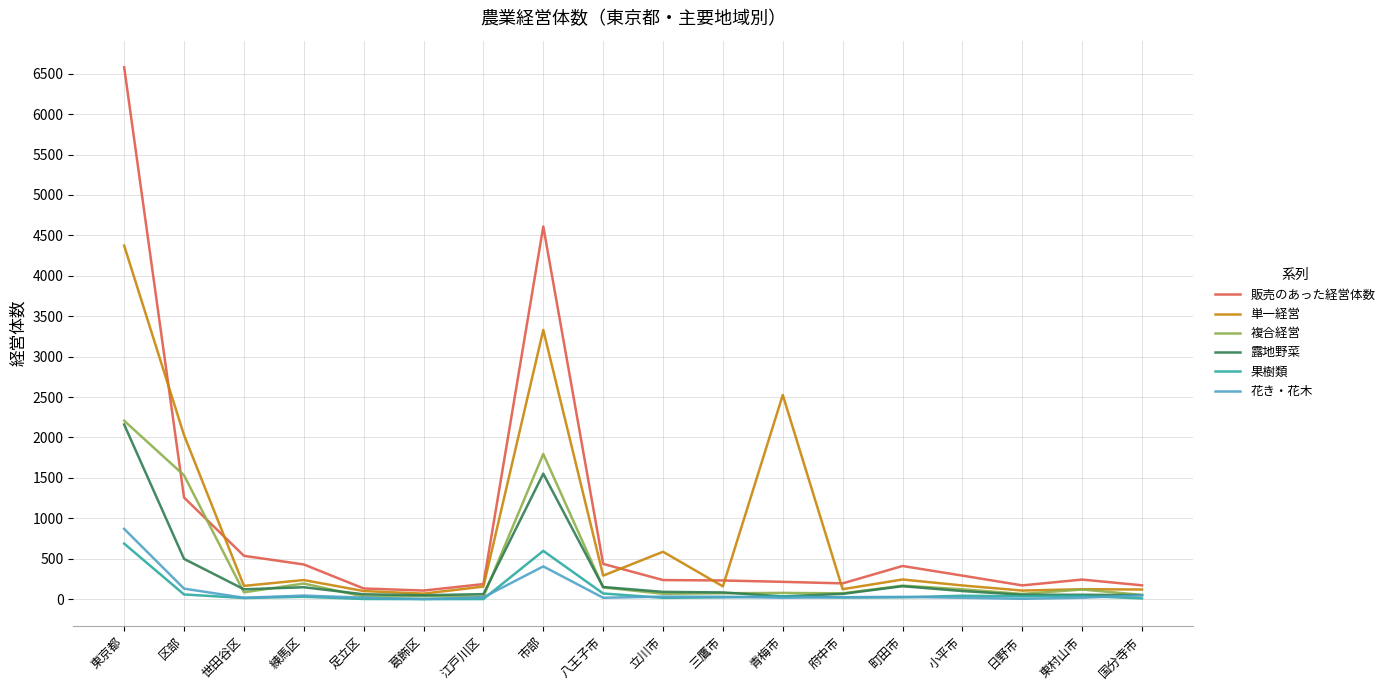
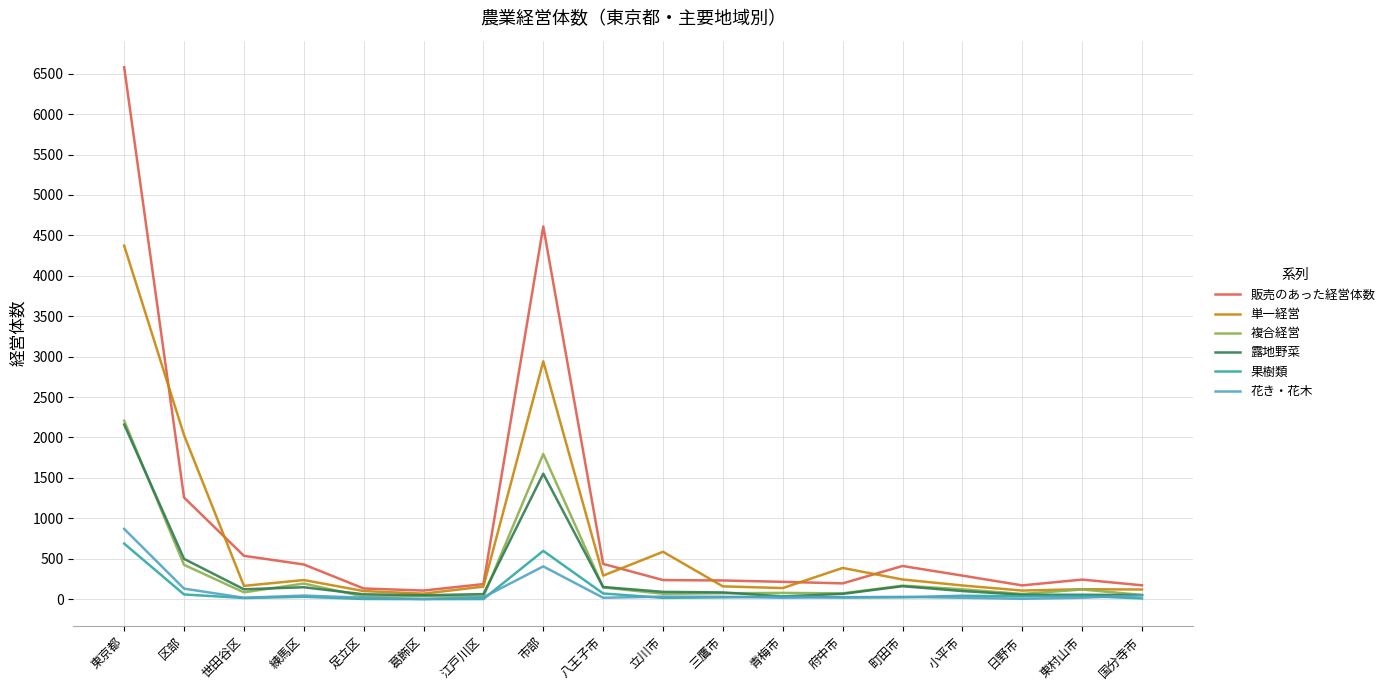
複合経営, 区部: 1500 -> 400
単一経営, 市部: 3300 -> 2900
単一経営, 青梅市: 2500 -> 100
単一経営, 府中市: 100 -> 400
